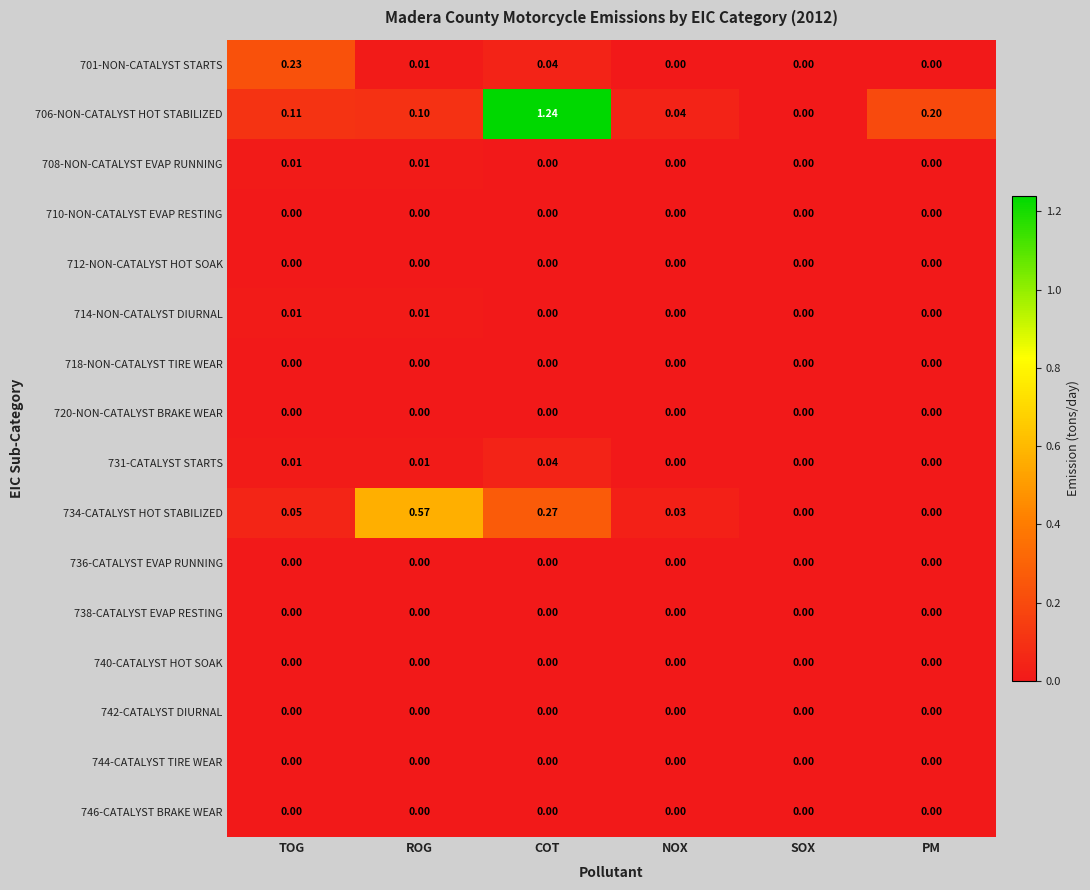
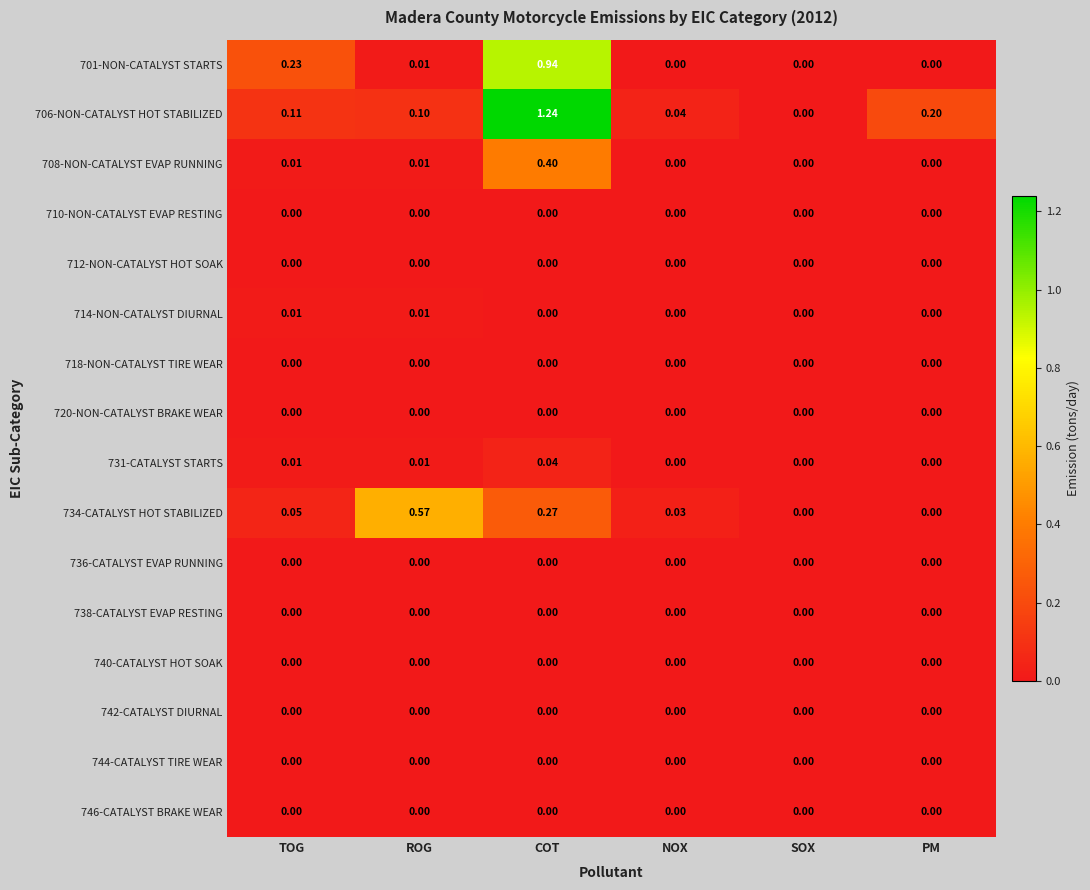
701-NON-CATALYST STARTS, COT: 0.04 -> 0.94
708-NON-CATALYST EVAP RUNNING, COT: 0.00 -> 0.40
